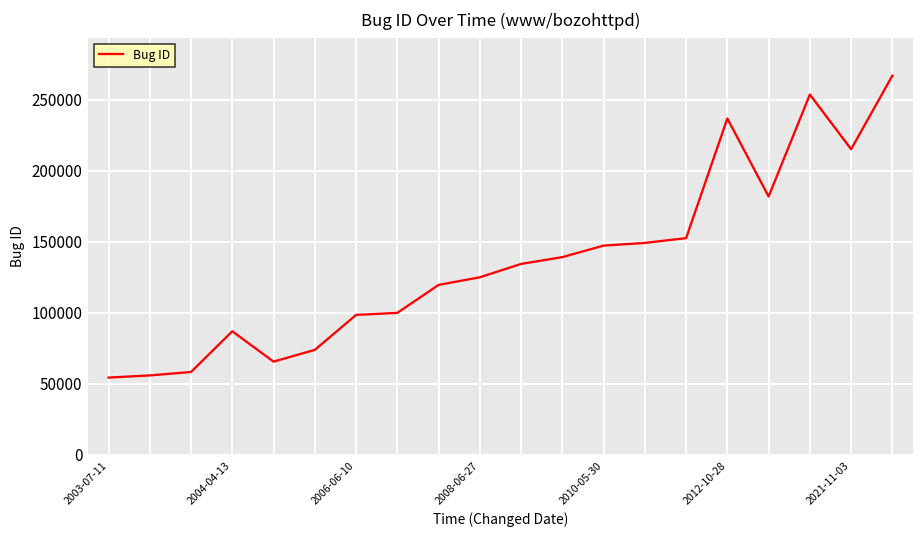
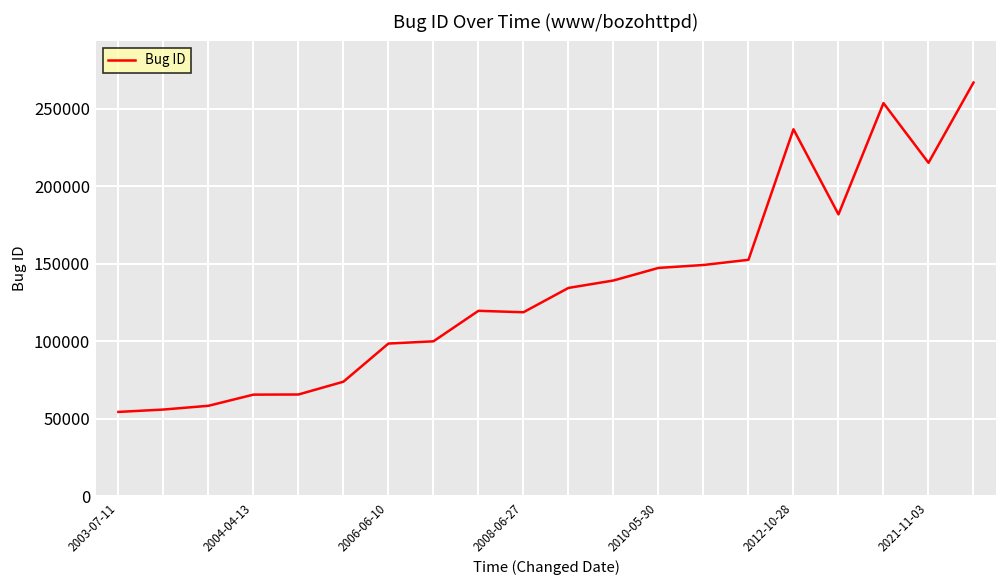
2004-04-13: 87000 -> 65000
2008-06-27: 125000 -> 119000
